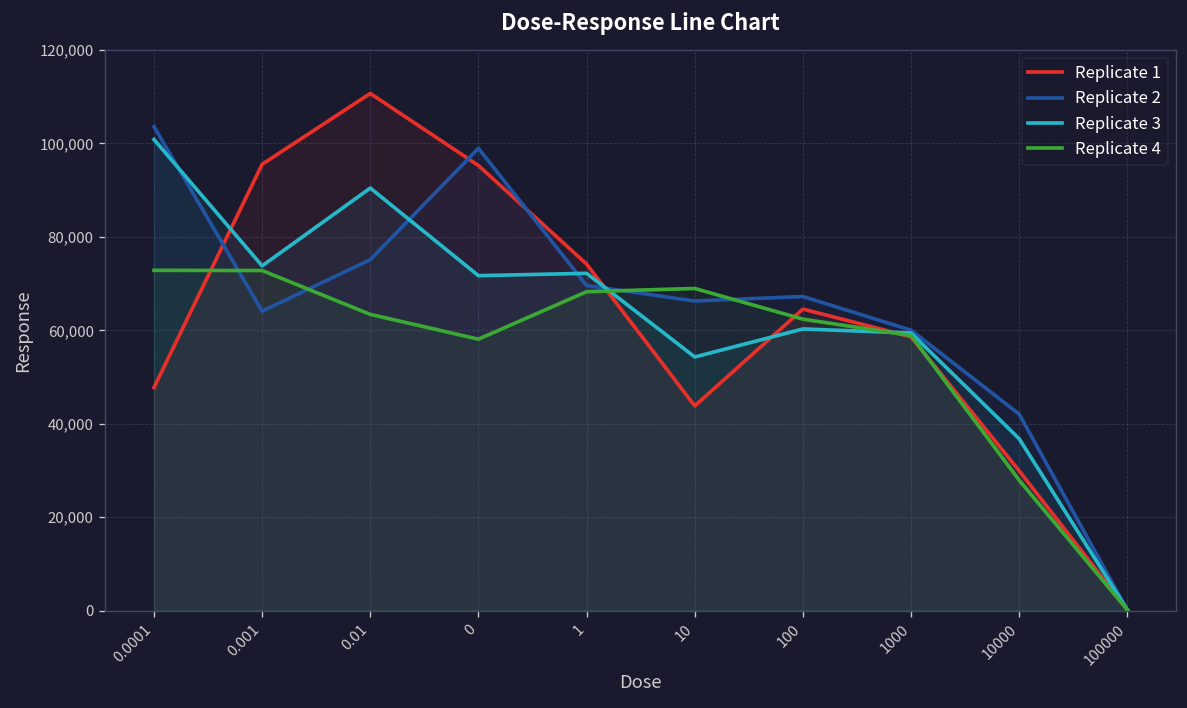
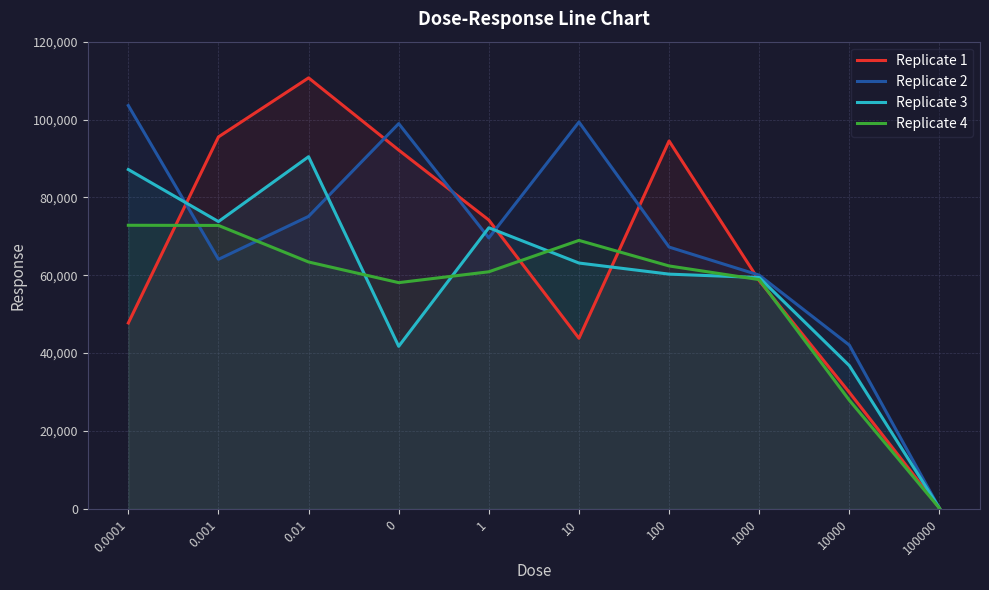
Replicate 3, 0.0001: 101,000 -> 87,000
Replicate 1, 0: 95,000 -> 92,000
Replicate 3, 0: 72,000 -> 42,000
Replicate 4, 1: 68,000 -> 61,000
Replicate 2, 10: 66,000 -> 99,000
Replicate 3, 10: 54,000 -> 63,000
Replicate 1, 100: 65,000 -> 94,000
